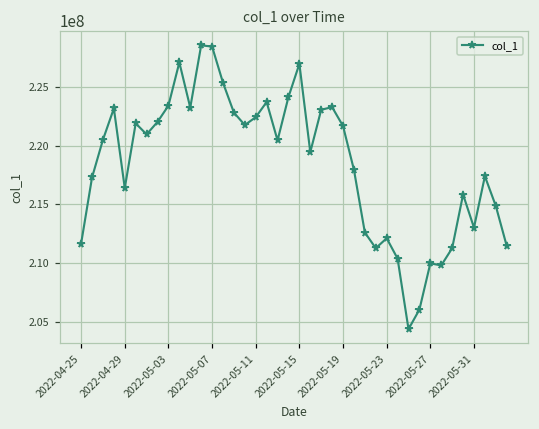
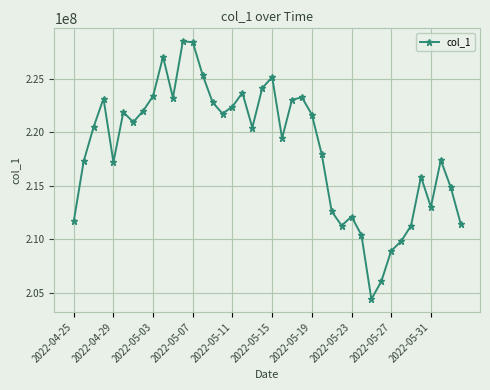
2022-04-29: 216400000 -> 217200000
2022-05-15: 226900000 -> 225200000
2022-05-27: 210000000 -> 208900000
